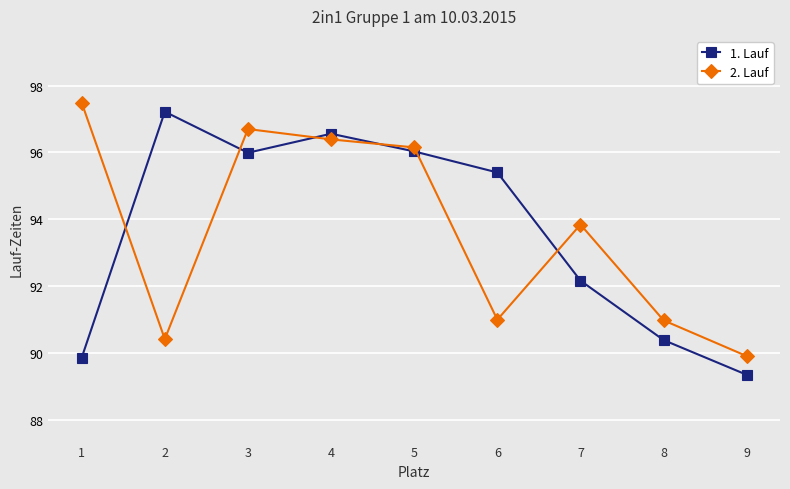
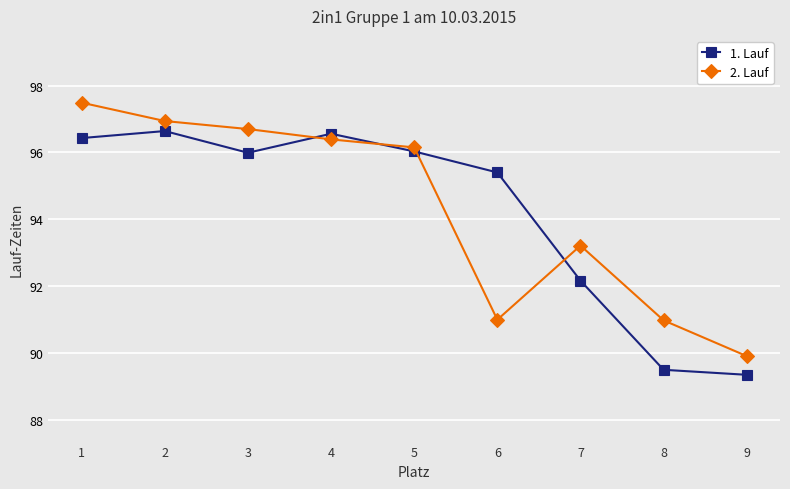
1. Lauf, 1: 89.9 -> 96.4
1. Lauf, 2: 97.2 -> 96.6
2. Lauf, 2: 90.4 -> 96.9
2. Lauf, 7: 93.8 -> 93.2
1. Lauf, 8: 90.4 -> 89.5
